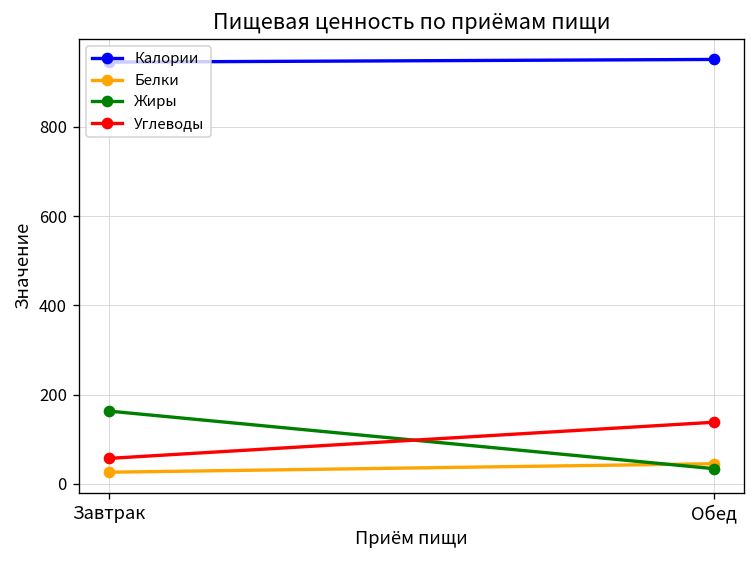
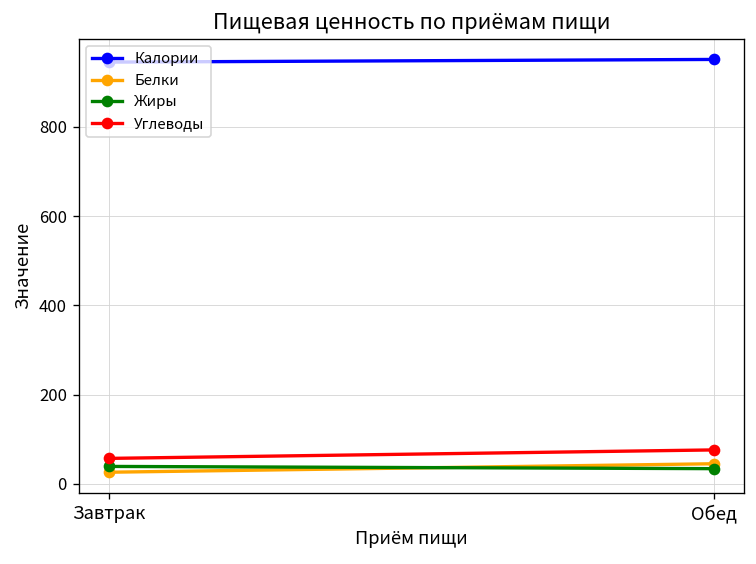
Жиры, Завтрак: 160 -> 40
Углеводы, Обед: 140 -> 80
